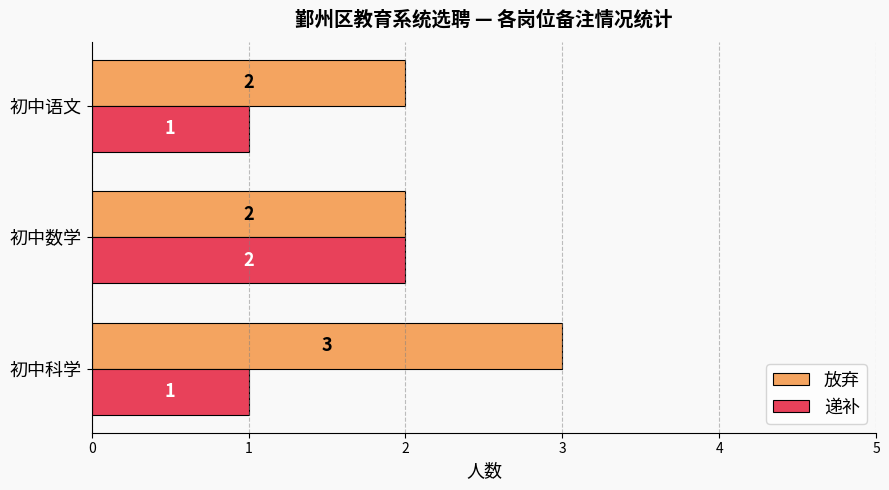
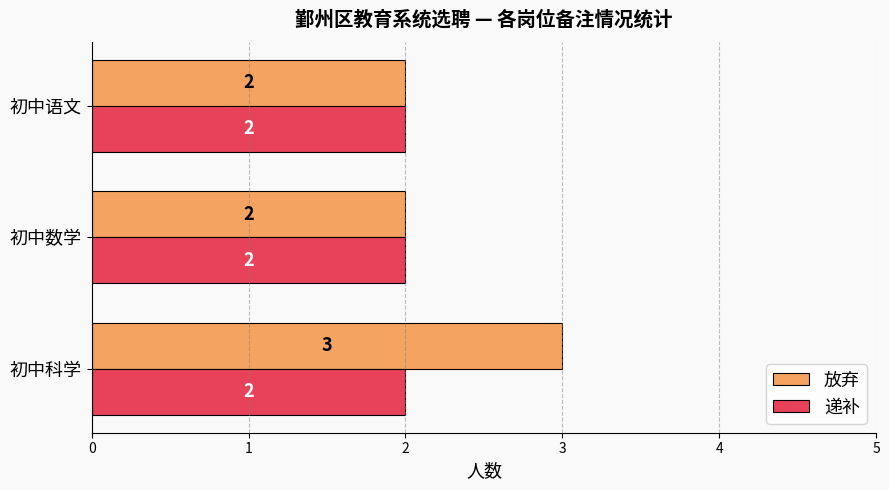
递补, 初中语文: 1 -> 2
递补, 初中科学: 1 -> 2
